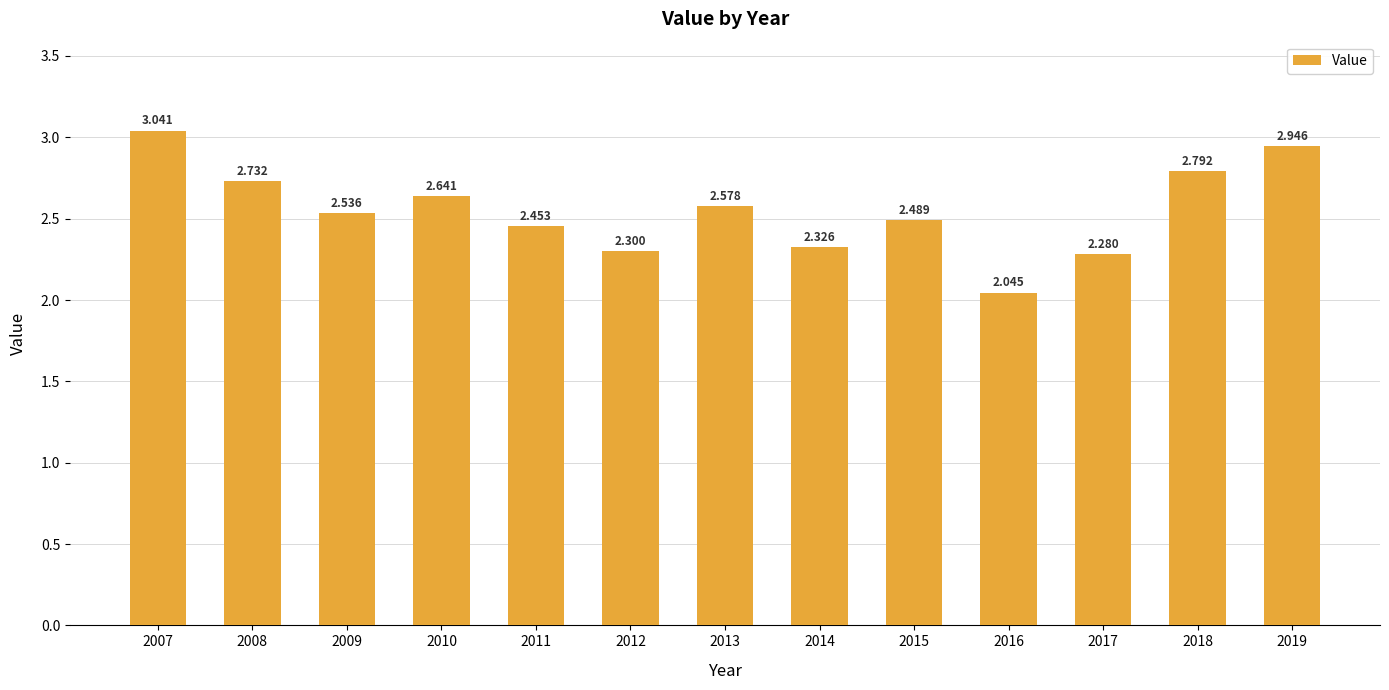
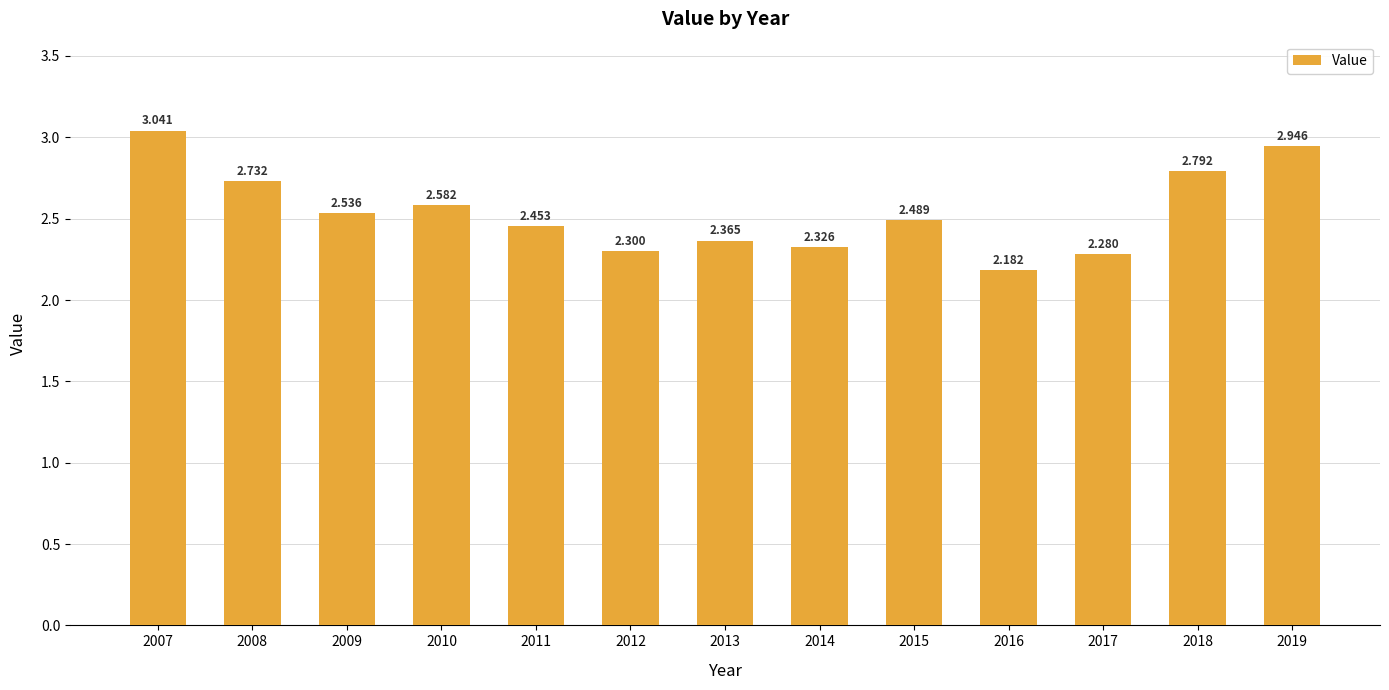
2010: 2.641 -> 2.582
2013: 2.578 -> 2.365
2016: 2.045 -> 2.182
